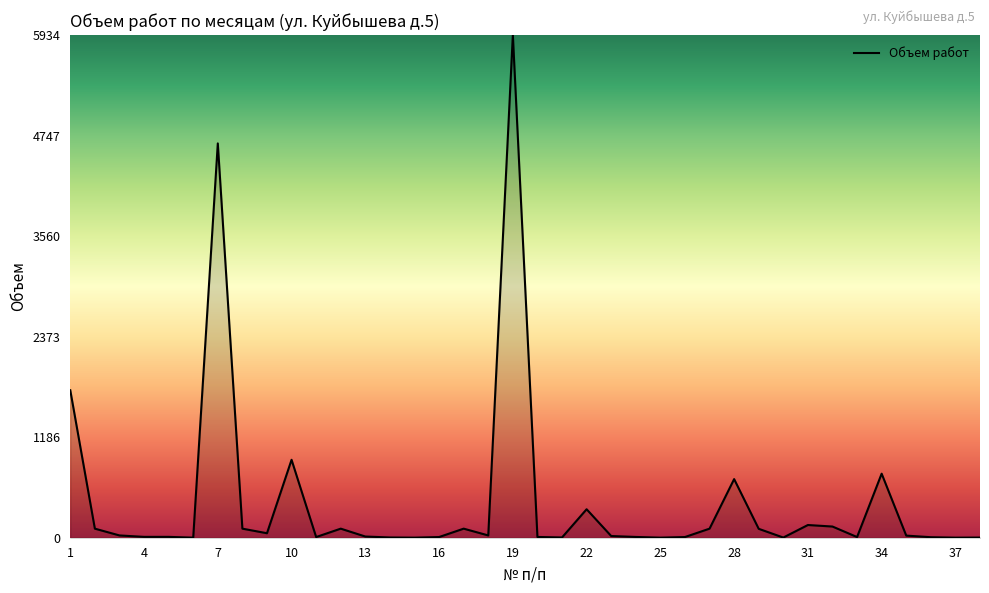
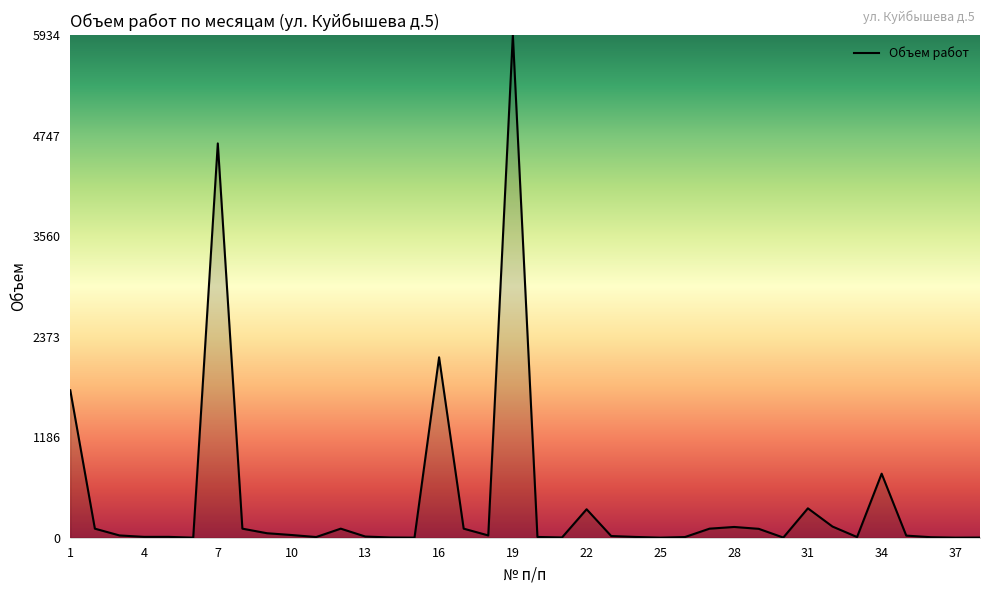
10: 900 -> 0
16: 0 -> 2100
28: 700 -> 100
31: 200 -> 300
